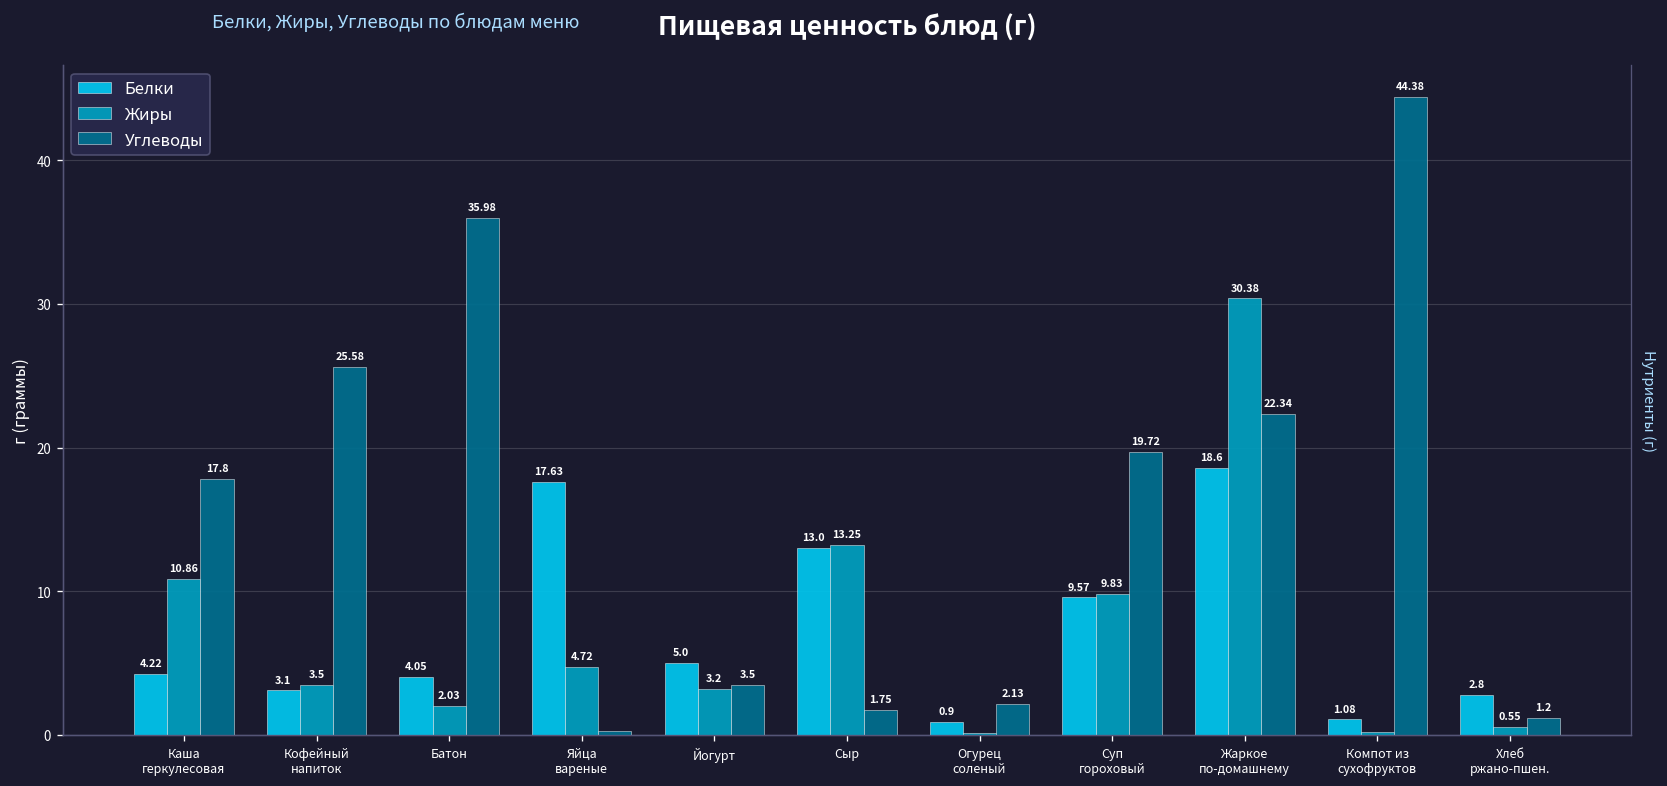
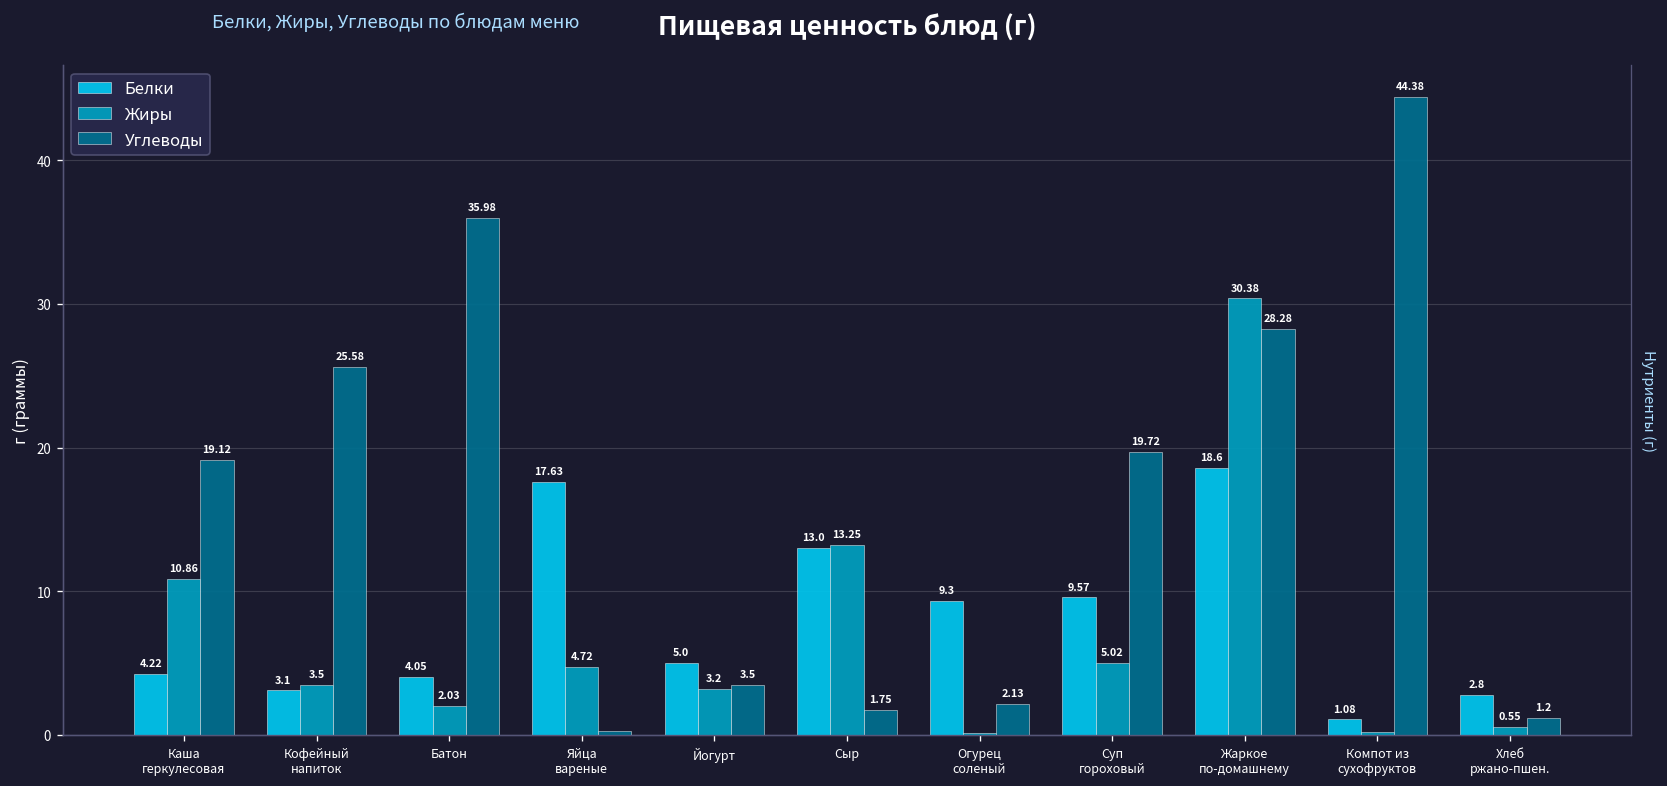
Углеводы, Каша геркулесовая: 17.8 -> 19.12
Белки, Огурец соленый: 0.9 -> 9.3
Жиры, Суп гороховый: 9.83 -> 5.02
Углеводы, Жаркое по-домашнему: 22.34 -> 28.28
